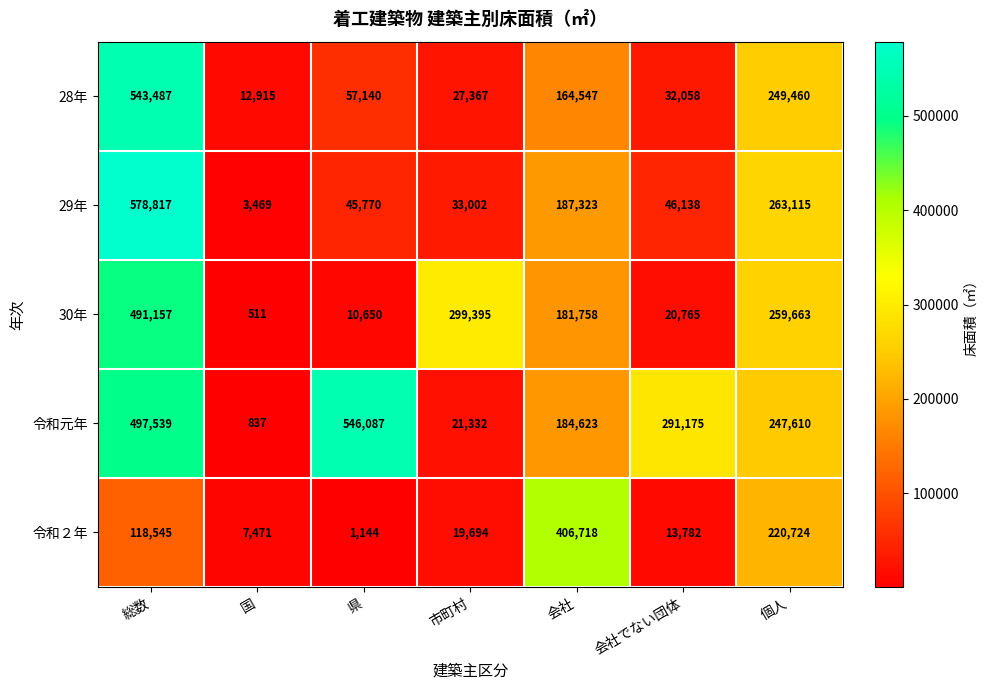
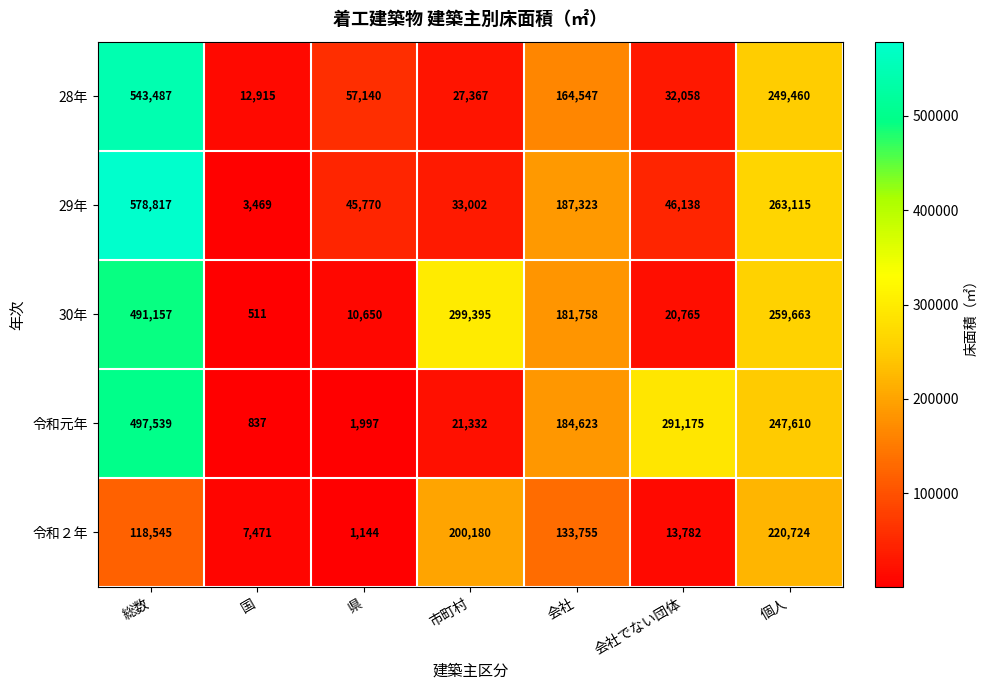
令和元年, 県: 546,087 -> 1,997
令和２年, 市町村: 19,694 -> 200,180
令和２年, 会社: 406,718 -> 133,755
